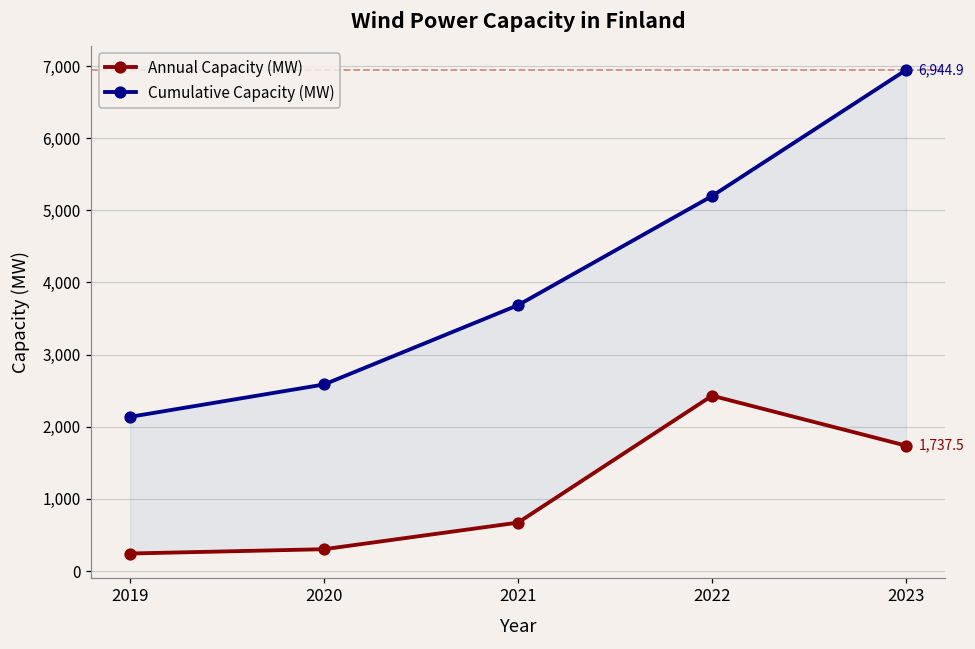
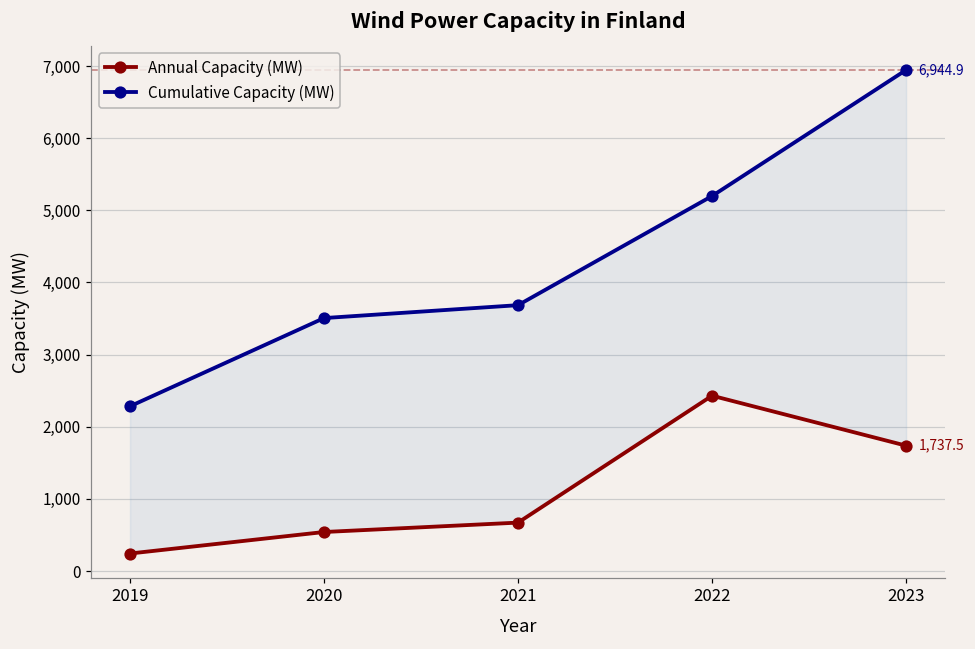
Cumulative Capacity (MW), 2019: 2,100 -> 2,300
Annual Capacity (MW), 2020: 300 -> 500
Cumulative Capacity (MW), 2020: 2,600 -> 3,500
